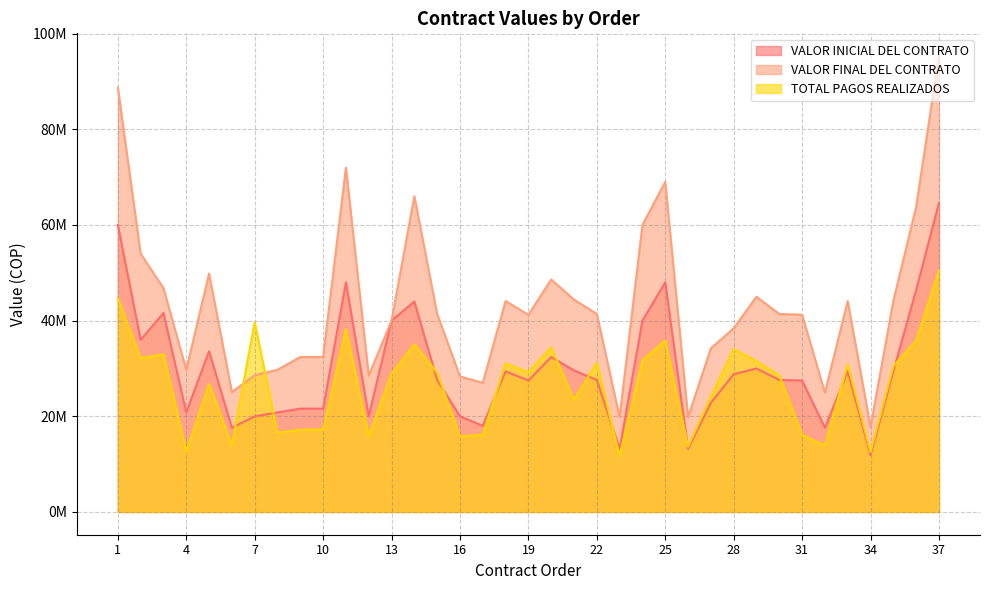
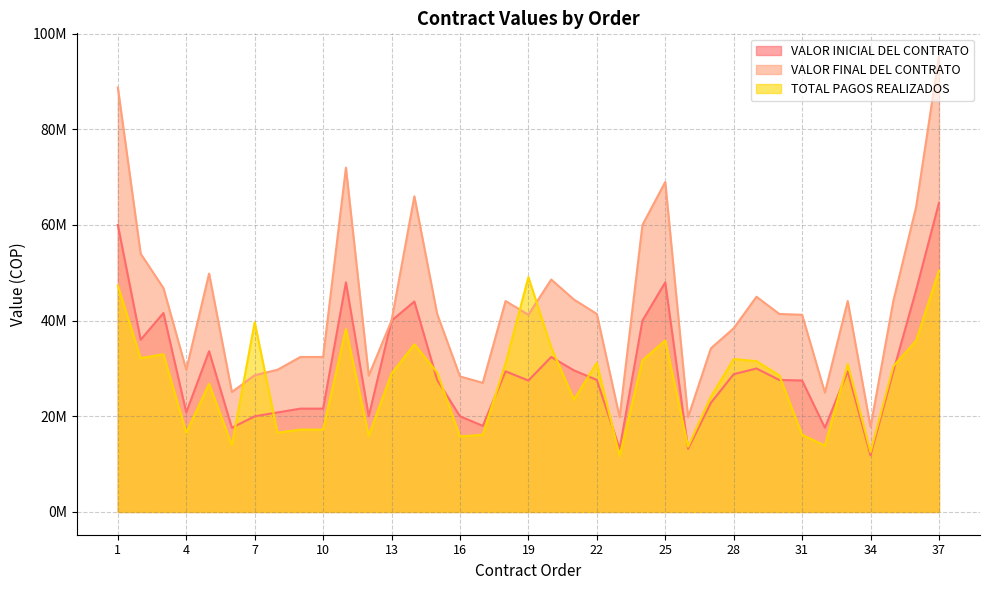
TOTAL PAGOS REALIZADOS, 1: 45000000 -> 47000000
TOTAL PAGOS REALIZADOS, 4: 13000000 -> 17000000
TOTAL PAGOS REALIZADOS, 19: 29000000 -> 49000000
TOTAL PAGOS REALIZADOS, 28: 34000000 -> 32000000
